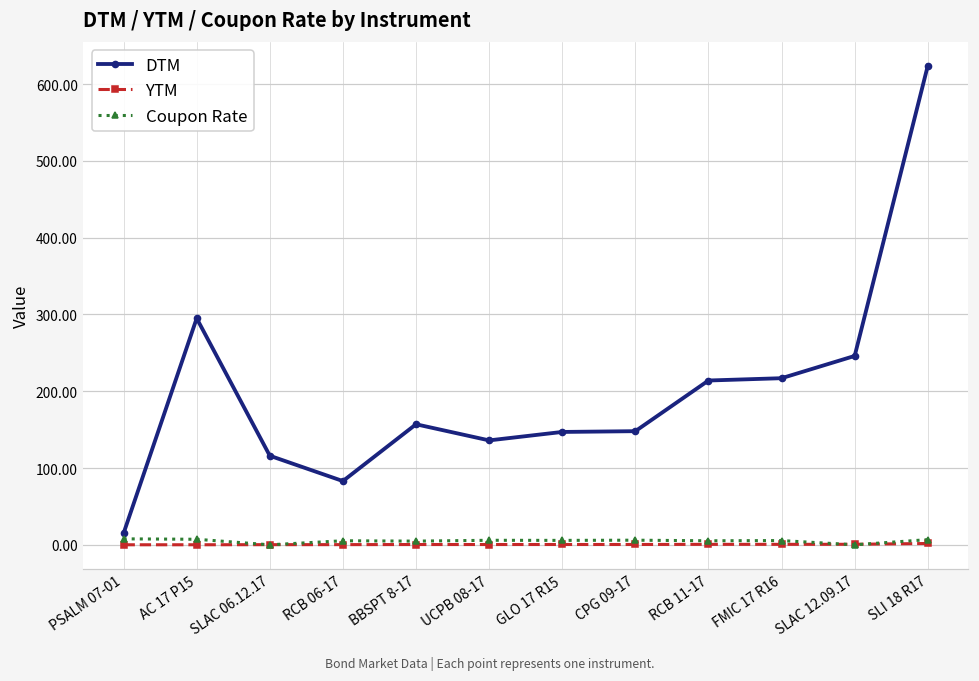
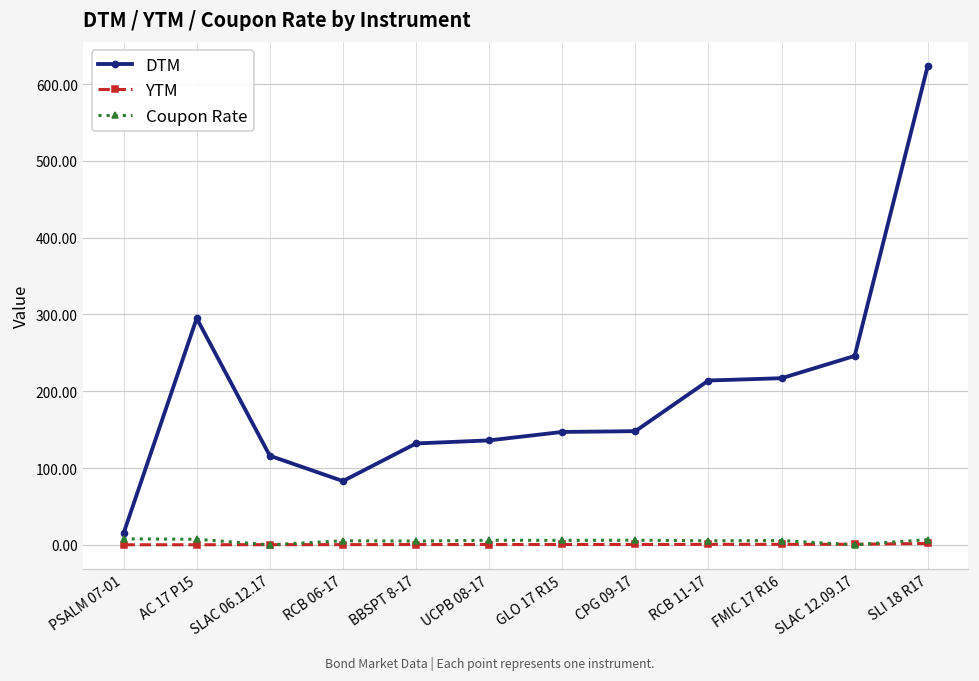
DTM, BBSPT 8-17: 160 -> 130
